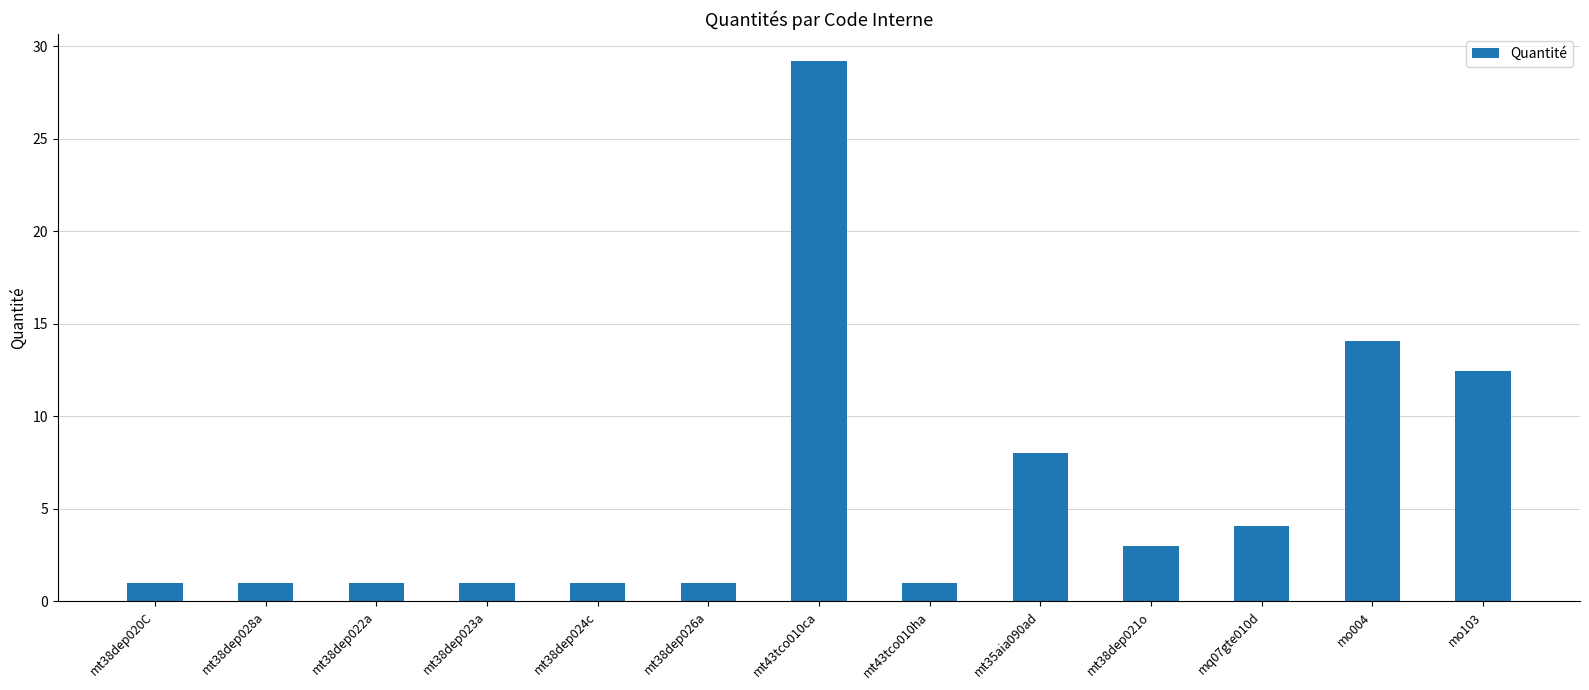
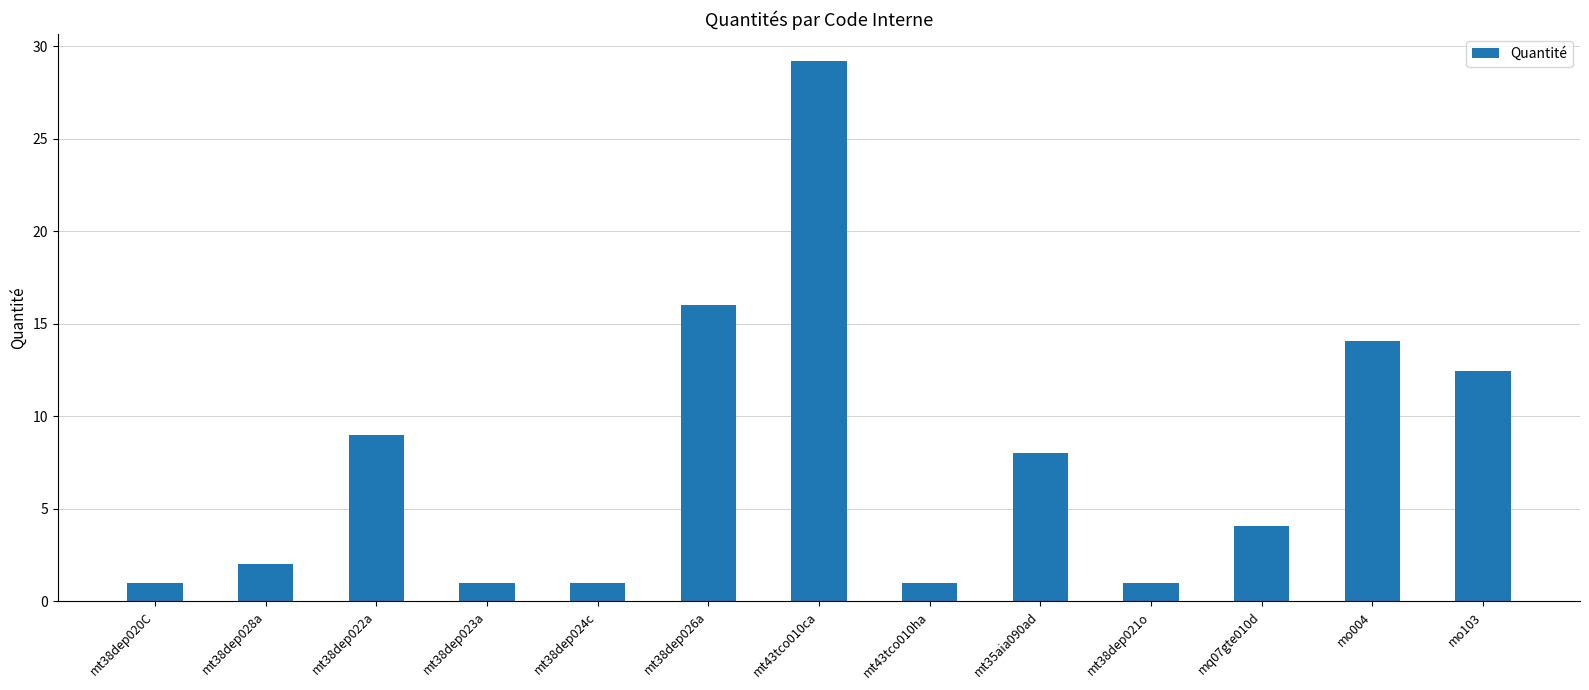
mt38dep028a: 1 -> 2
mt38dep022a: 1 -> 9
mt38dep026a: 1 -> 16
mt38dep021o: 3 -> 1
